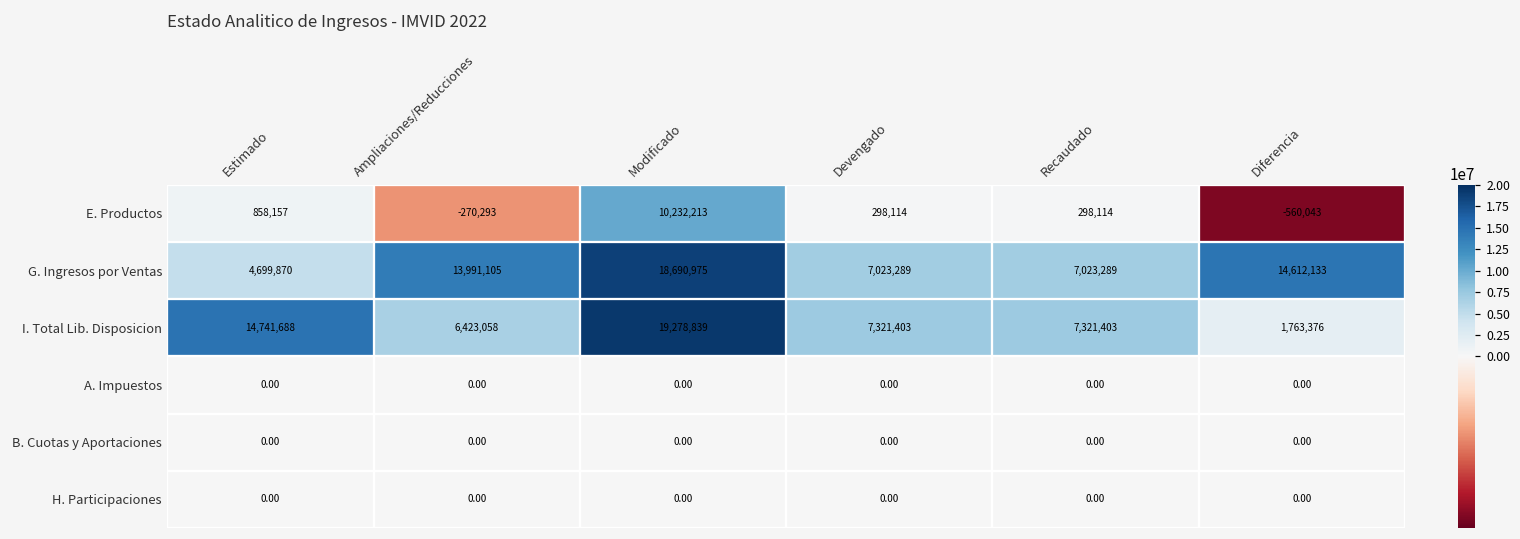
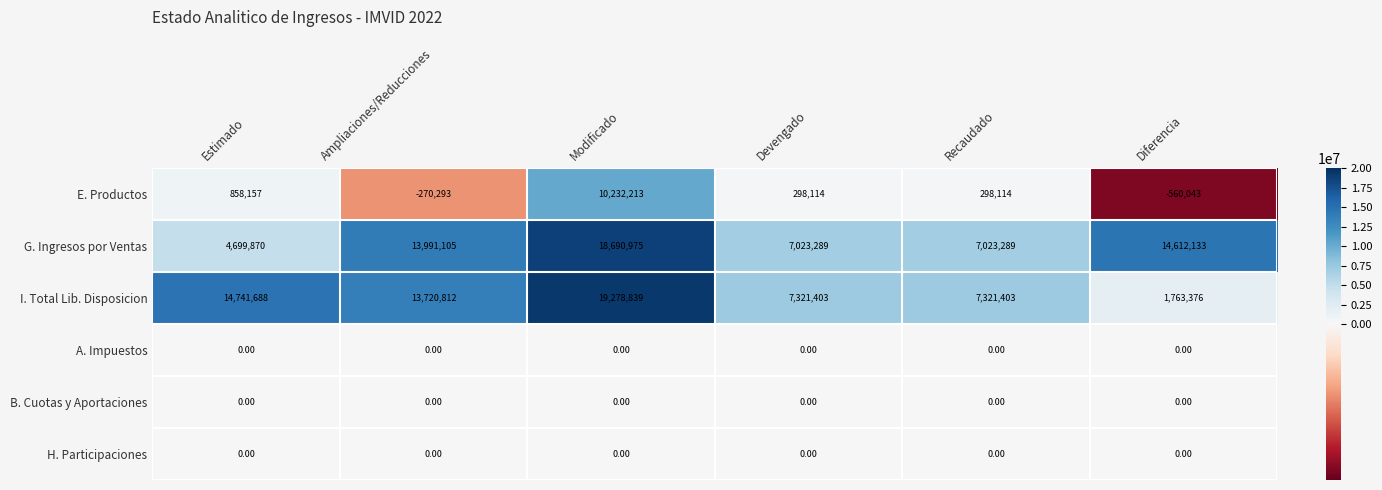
I. Total Lib. Disposicion, Ampliaciones/Reducciones: 6,423,058 -> 13,720,812
